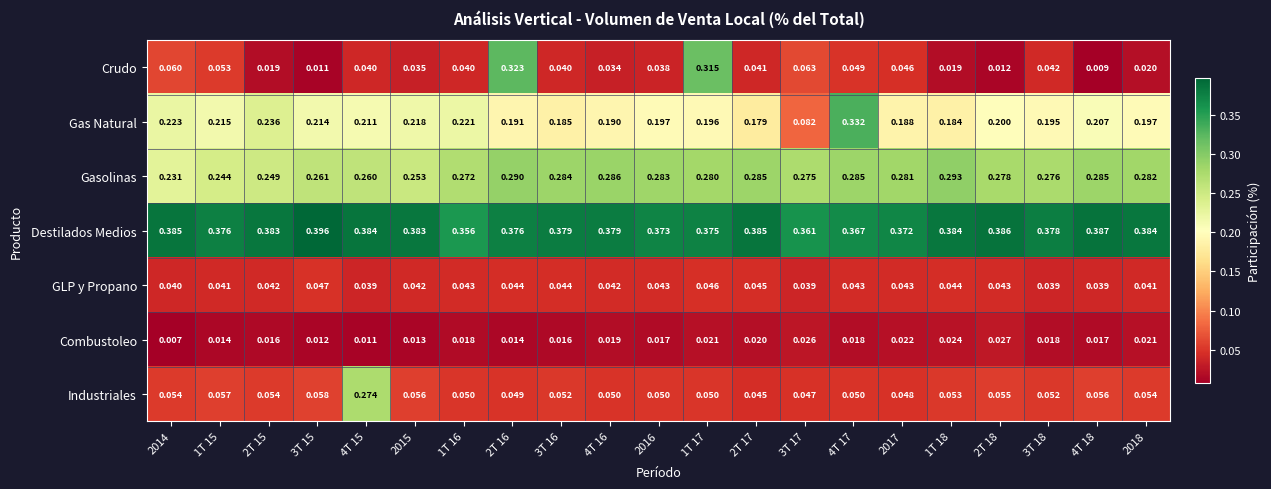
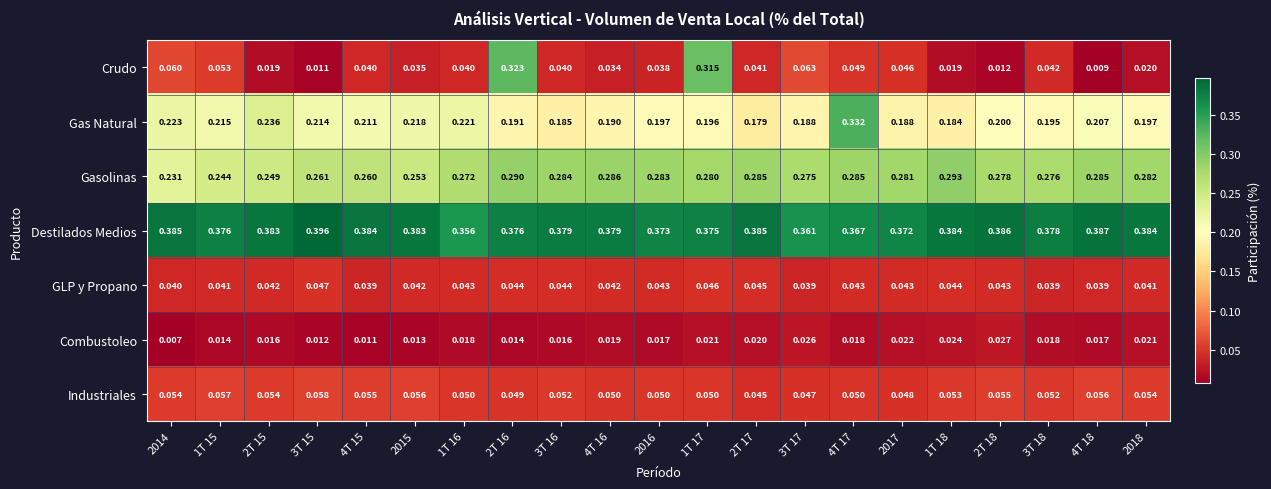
Gas Natural, 3T 17: 0.082 -> 0.188
Industriales, 4T 15: 0.274 -> 0.055
